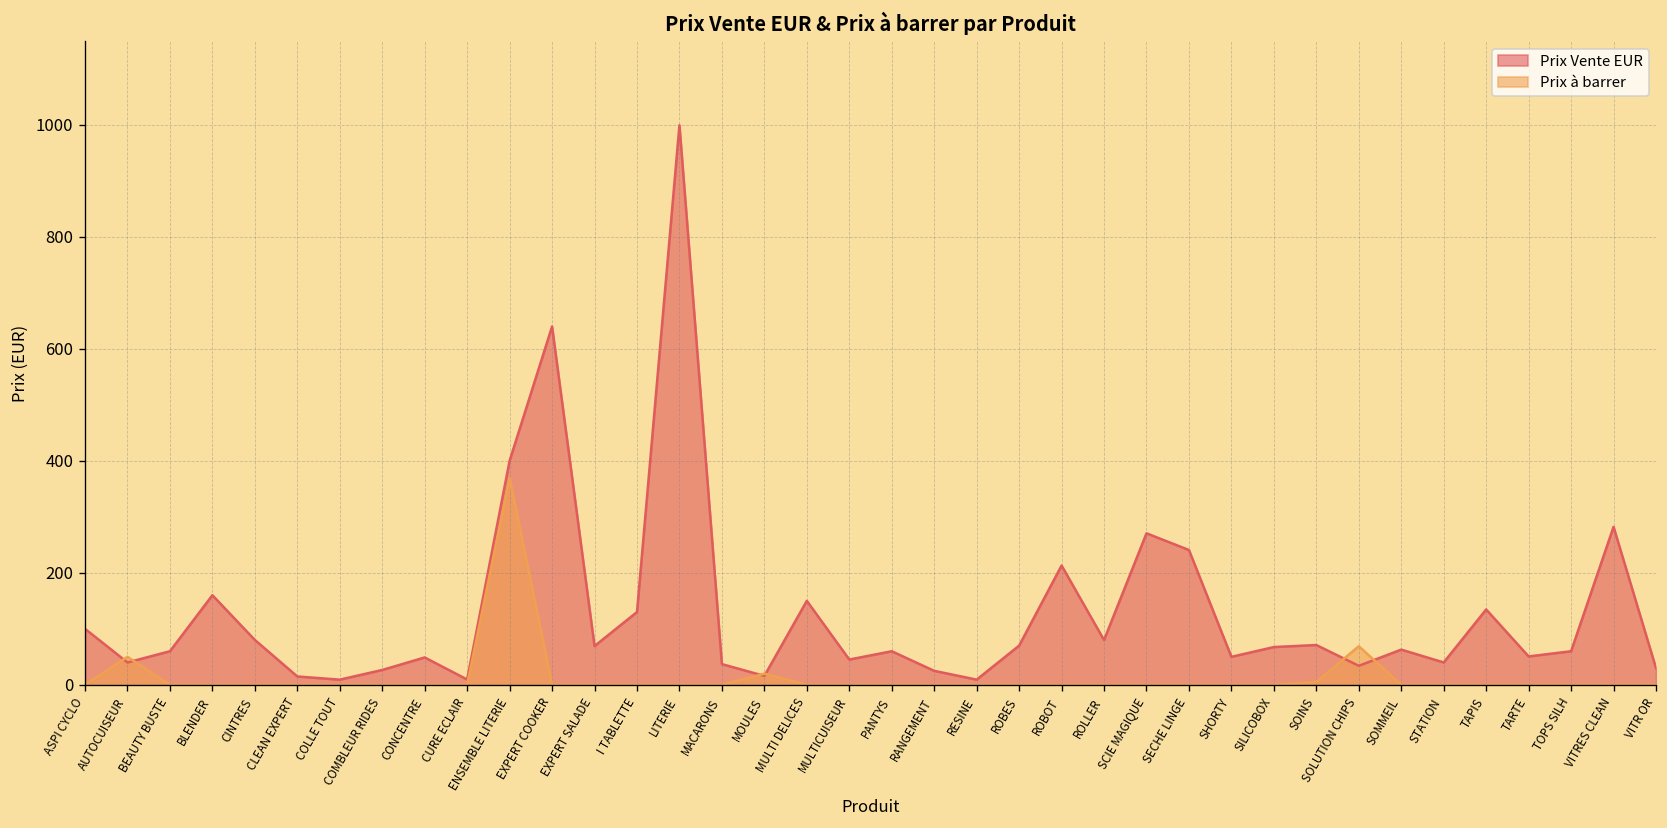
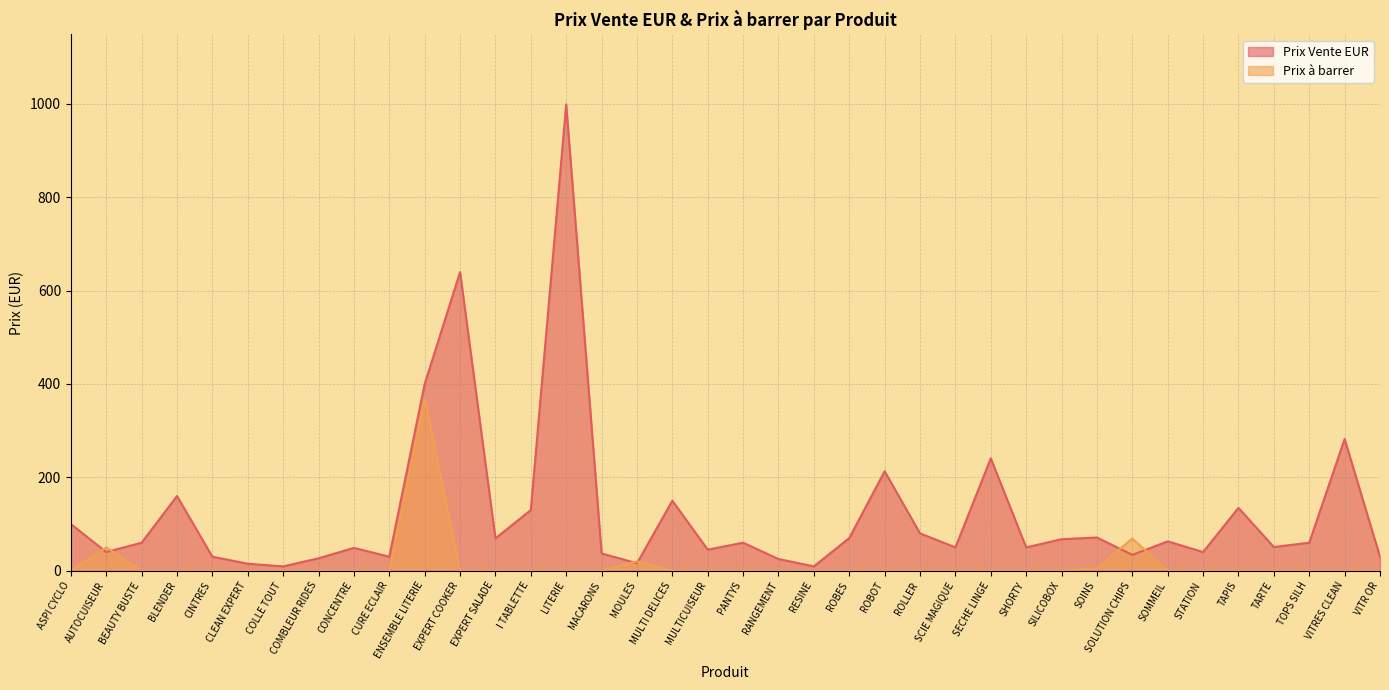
Prix Vente EUR, CINTRES: 80 -> 30
Prix Vente EUR, CURE ECLAIR: 10 -> 30
Prix Vente EUR, SCIE MAGIQUE: 270 -> 50
